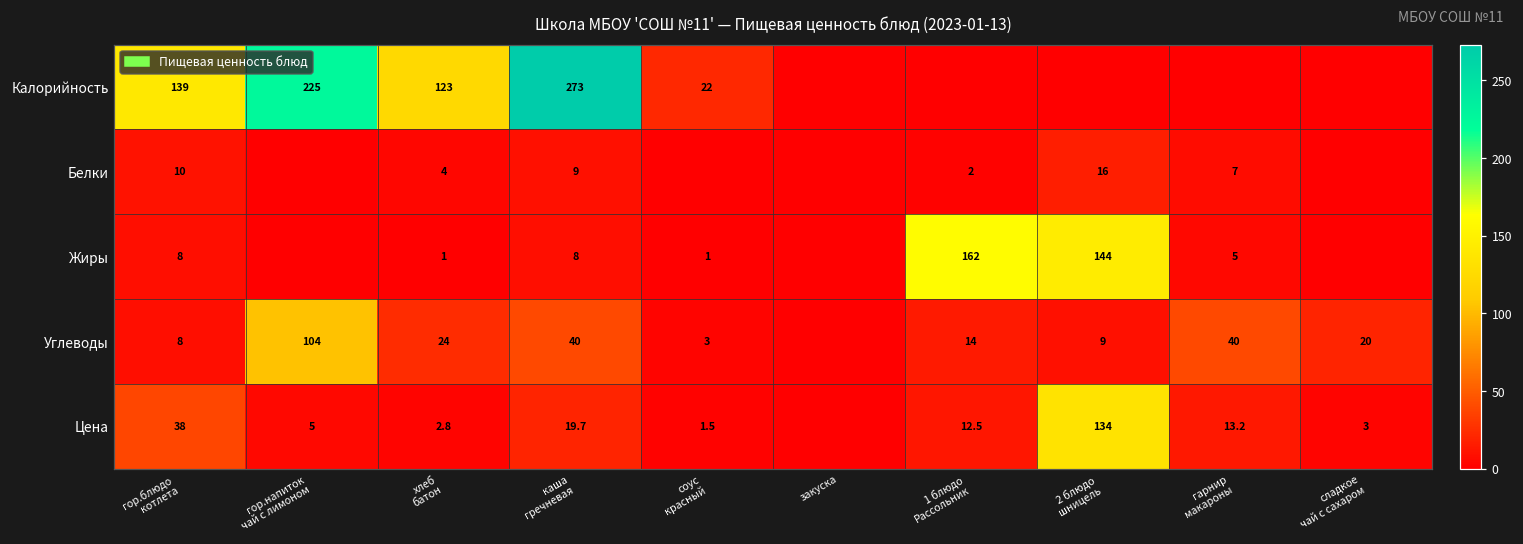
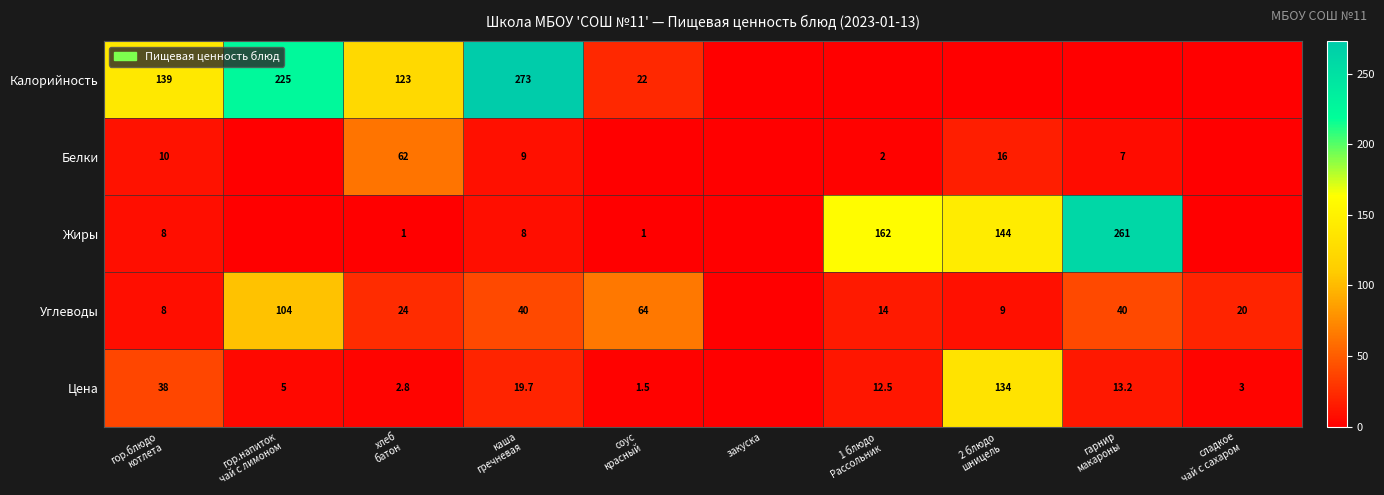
Белки, хлеб батон: 4 -> 62
Жиры, гарнир макароны: 5 -> 261
Углеводы, соус красный: 3 -> 64
